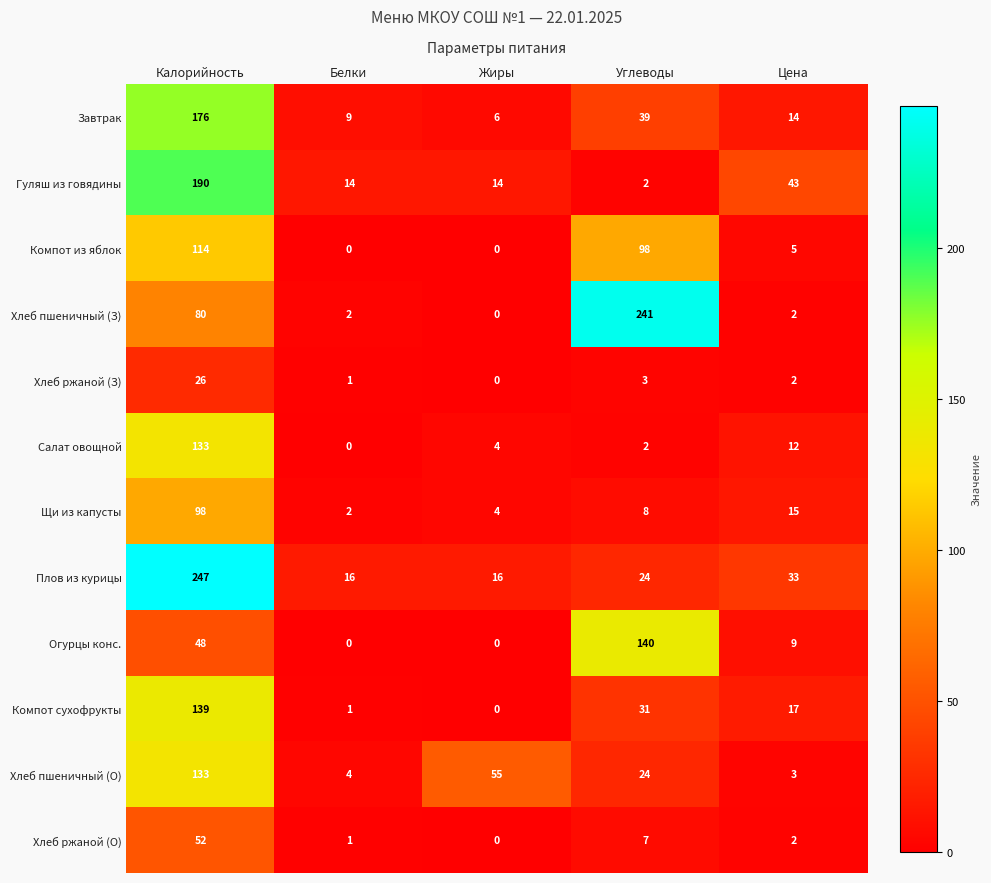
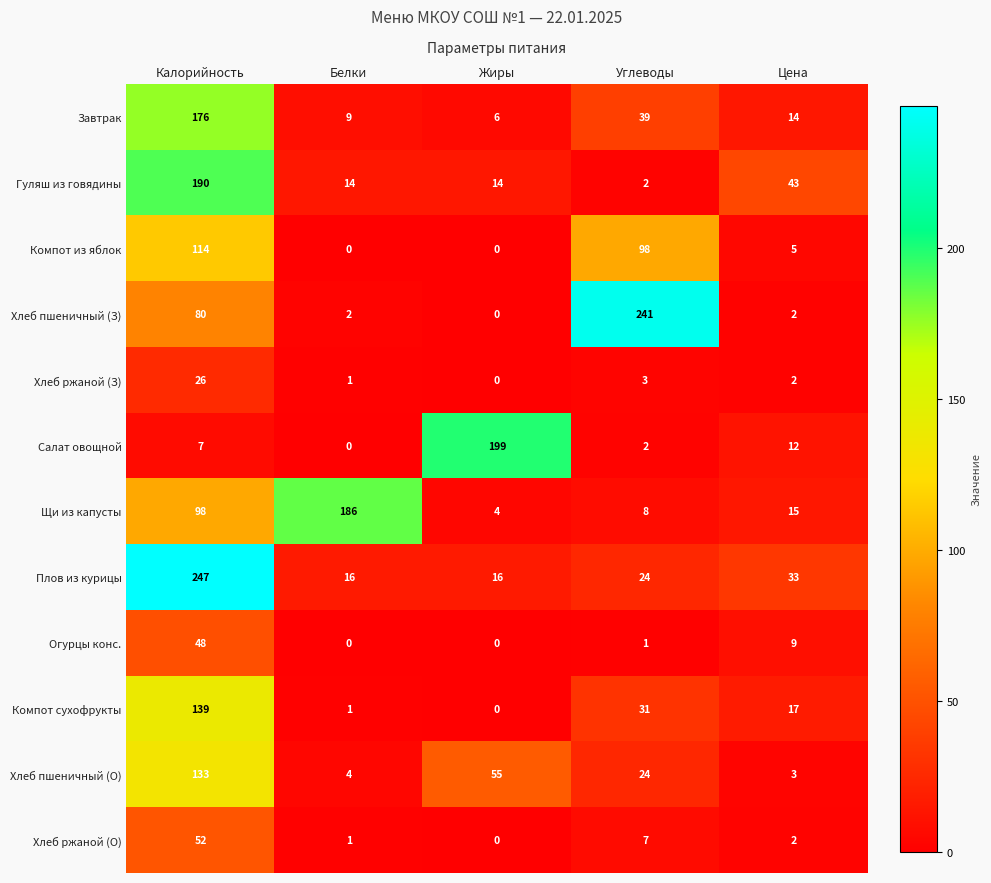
Салат овощной, Калорийность: 133 -> 7
Салат овощной, Жиры: 4 -> 199
Щи из капусты, Белки: 2 -> 186
Огурцы конс., Углеводы: 140 -> 1
